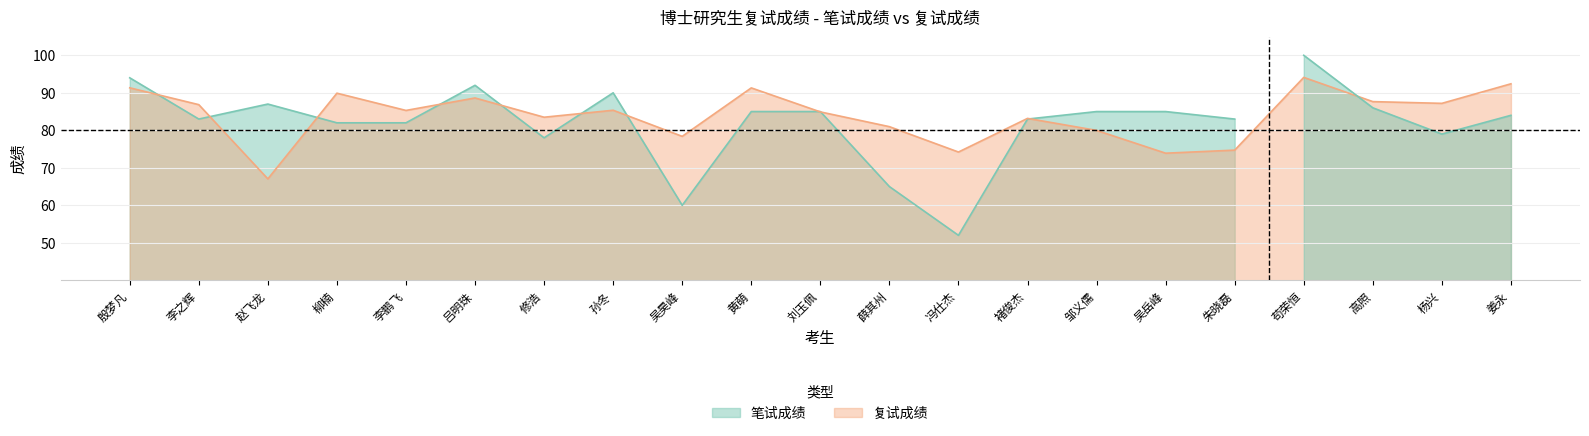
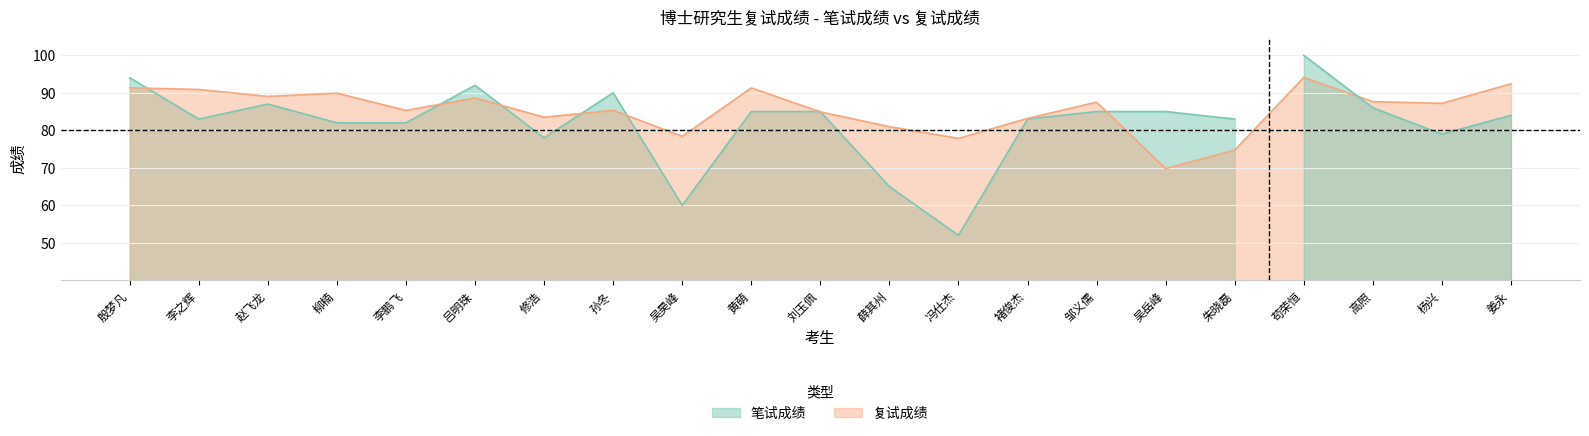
复试成绩, 李之辉: 87 -> 91
复试成绩, 赵飞龙: 67 -> 89
复试成绩, 冯仕杰: 74 -> 78
复试成绩, 邹义儒: 80 -> 88
复试成绩, 吴岳峰: 74 -> 70
